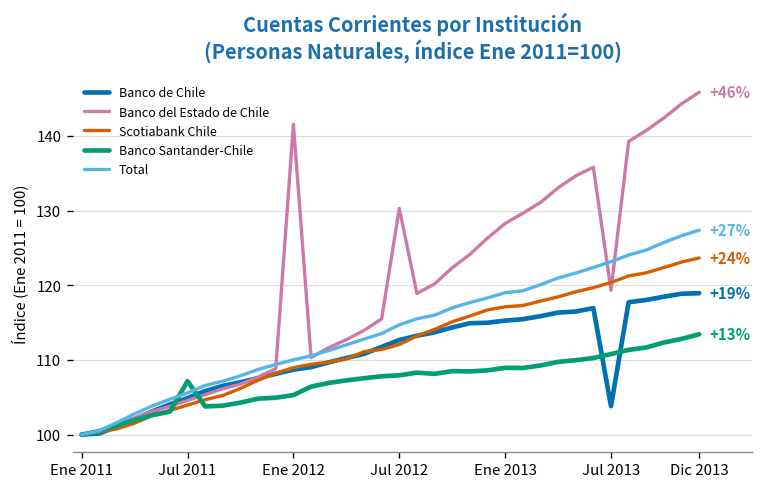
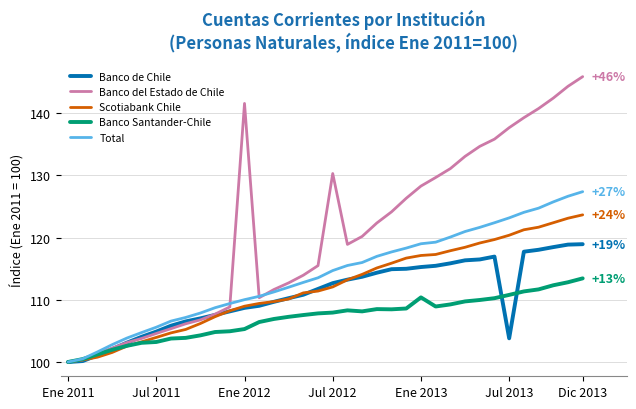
Banco Santander-Chile, Jul 2011: 107 -> 103
Banco Santander-Chile, Ene 2013: 109 -> 110
Banco del Estado de Chile, Jul 2013: 119 -> 138
